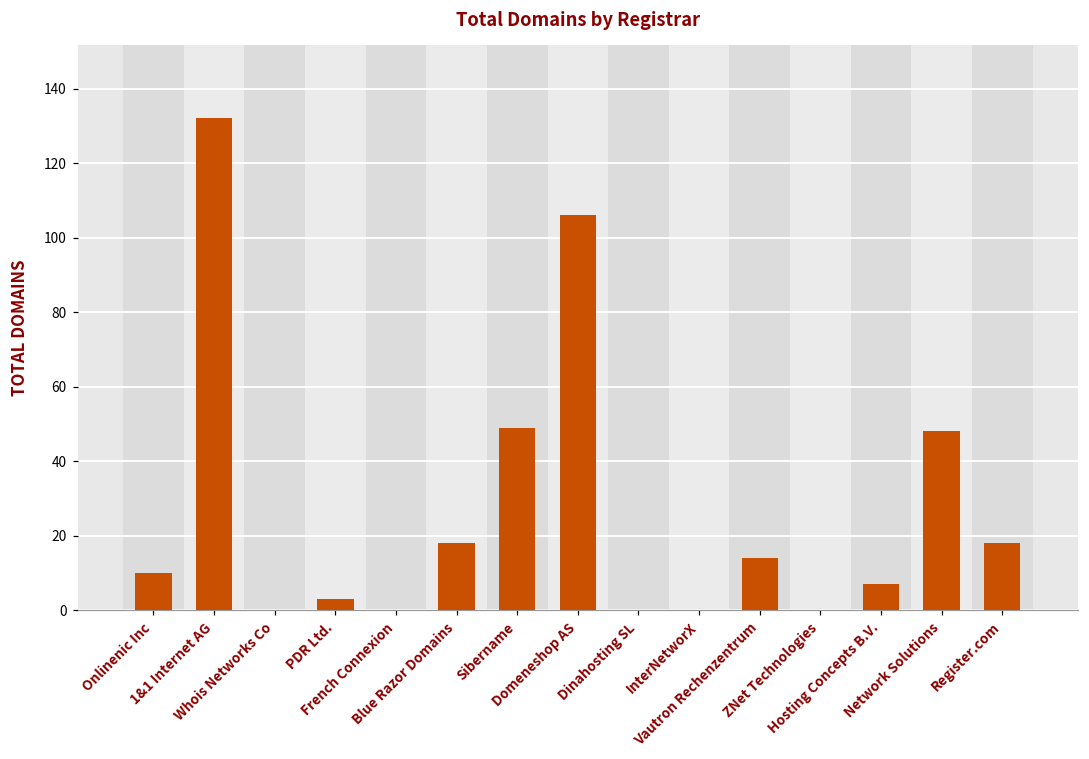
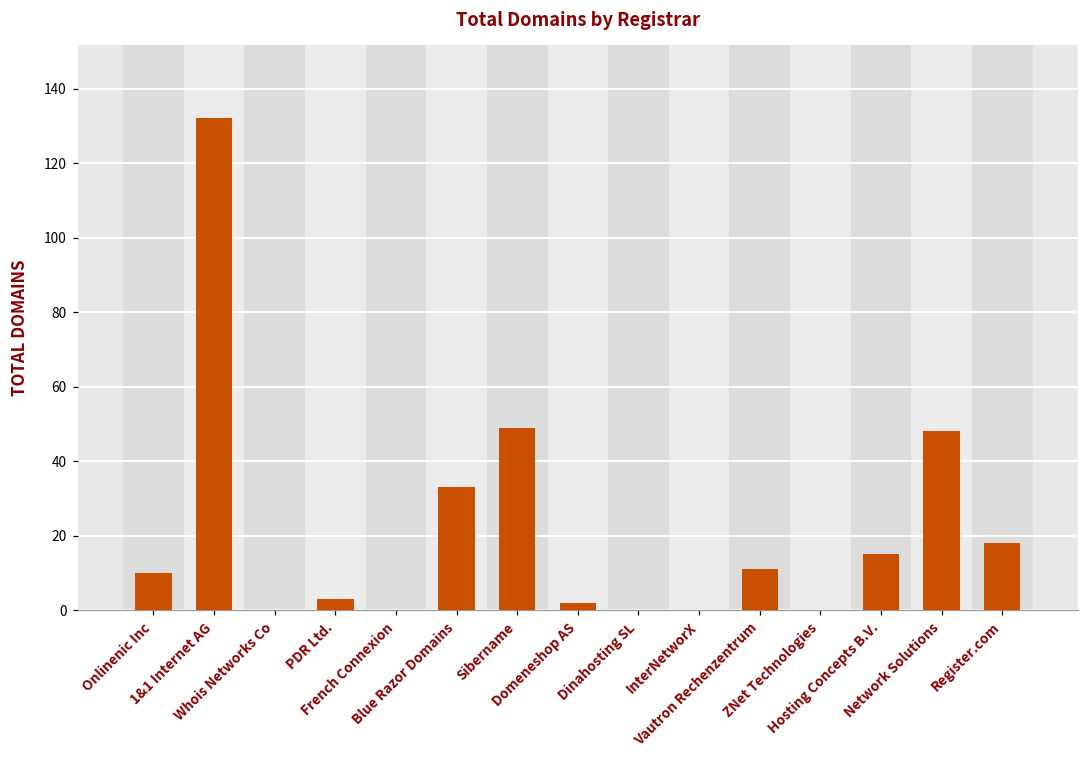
Blue Razor Domains: 18 -> 33
Domeneshop AS: 106 -> 2
Vautron Rechenzentrum: 14 -> 11
Hosting Concepts B.V.: 7 -> 15
